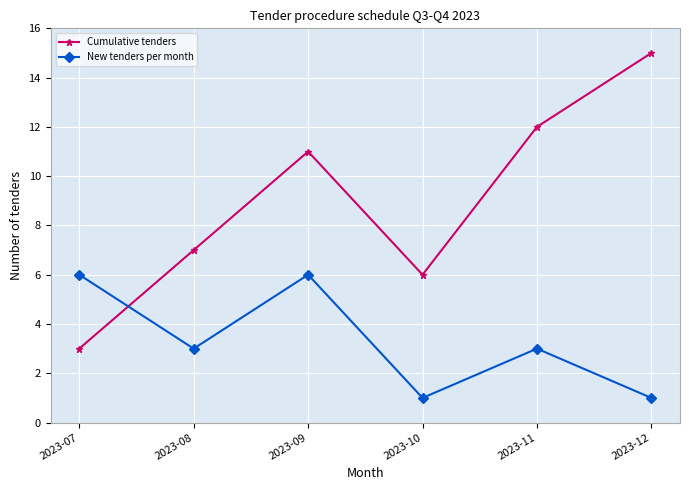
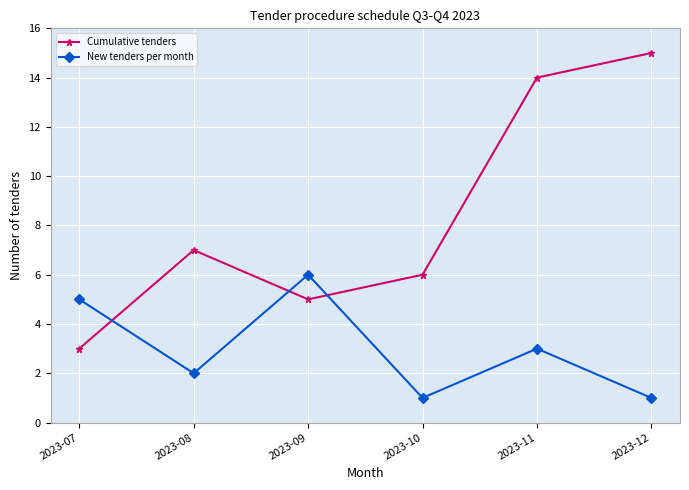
New tenders per month, 2023-07: 6 -> 5
New tenders per month, 2023-08: 3 -> 2
Cumulative tenders, 2023-09: 11 -> 5
Cumulative tenders, 2023-11: 12 -> 14
